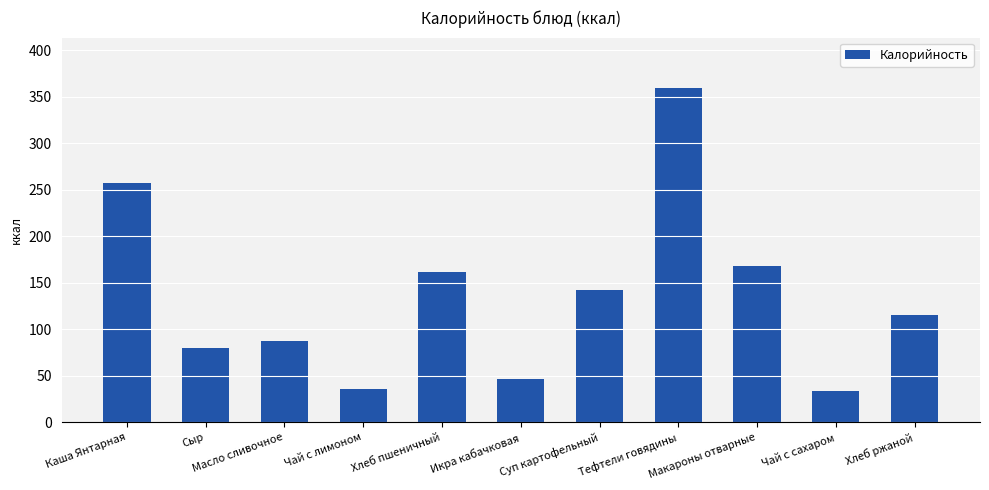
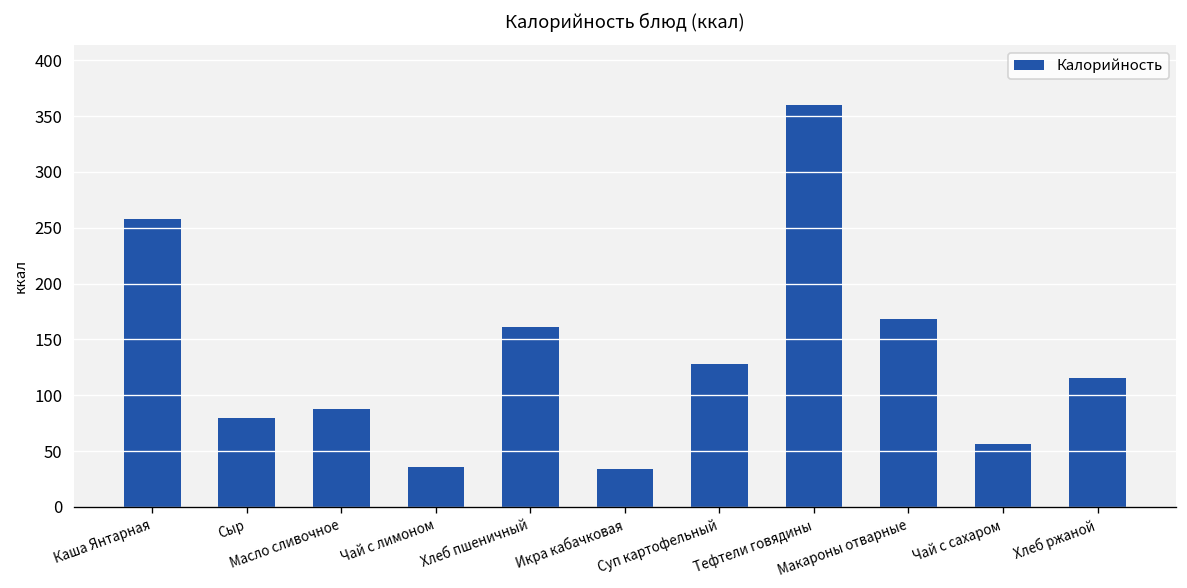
Икра кабачковая: 50 -> 30
Суп картофельный: 140 -> 130
Чай с сахаром: 30 -> 60
